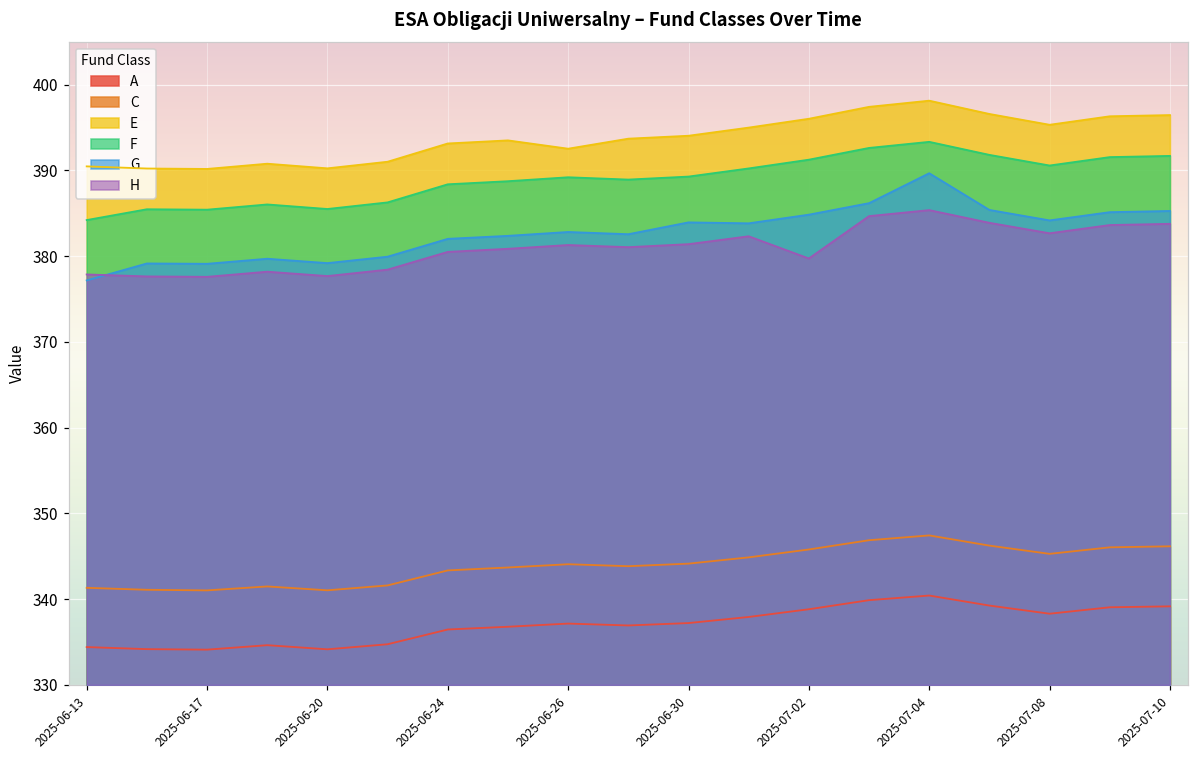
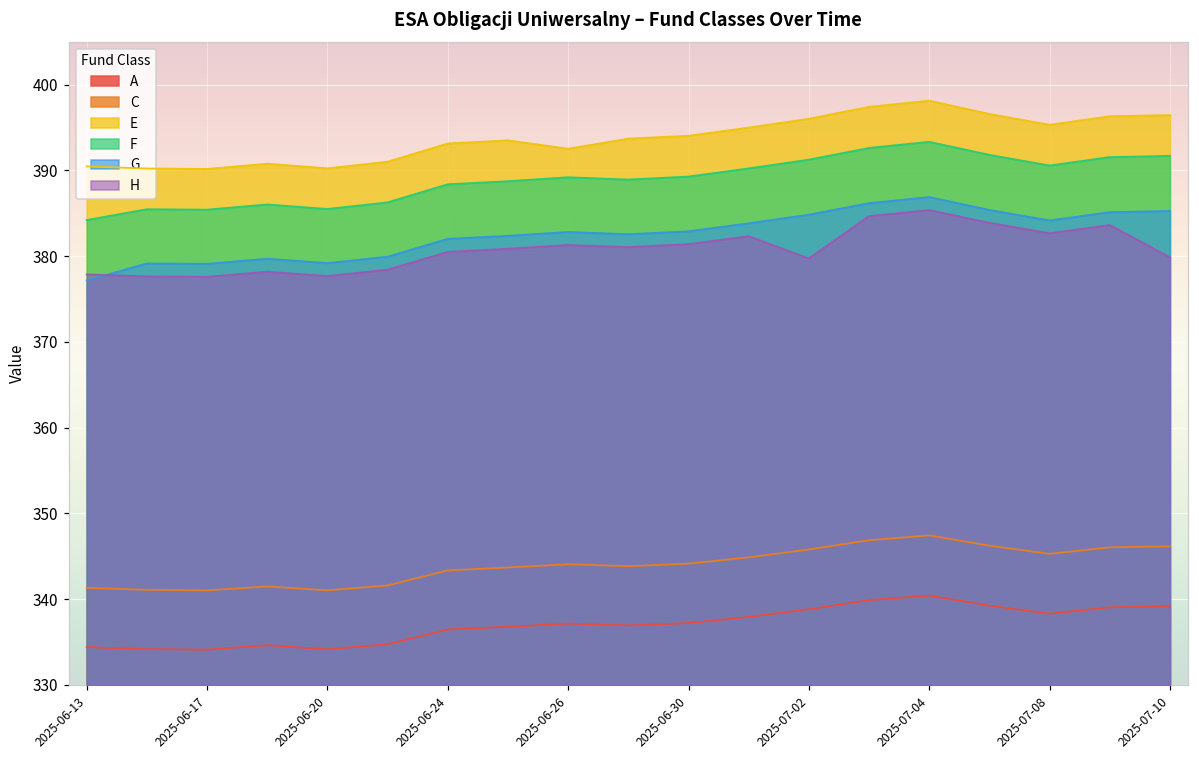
G, 2025-06-30: 384 -> 383
G, 2025-07-04: 390 -> 387
H, 2025-07-10: 384 -> 380
